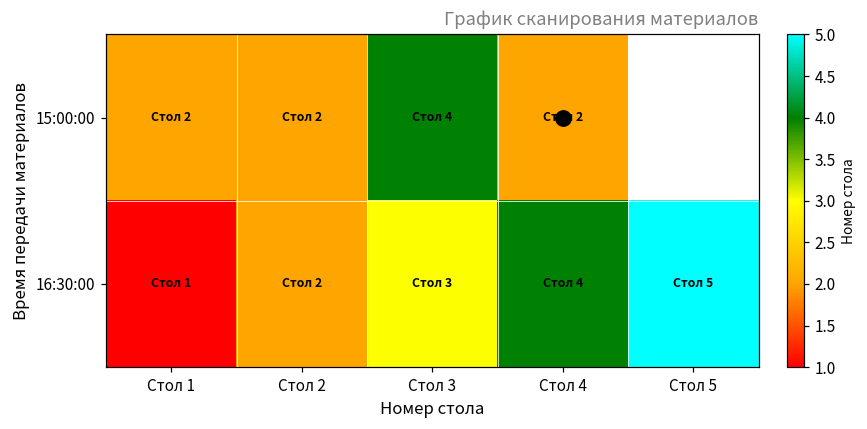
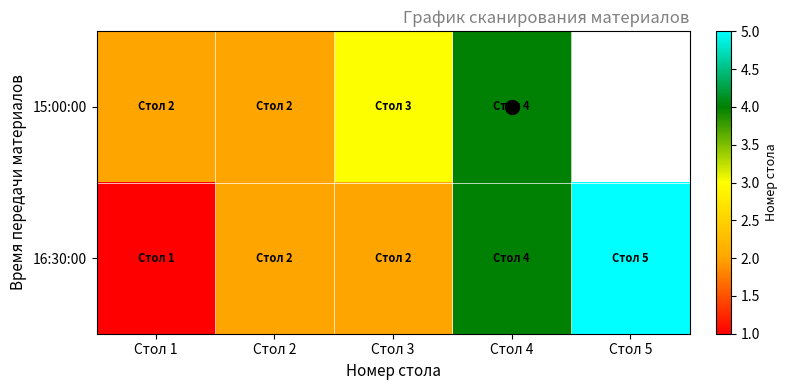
15:00:00, Стол 3: 4 -> 3
15:00:00, Стол 4: 2 -> 4
16:30:00, Стол 3: 3 -> 2
